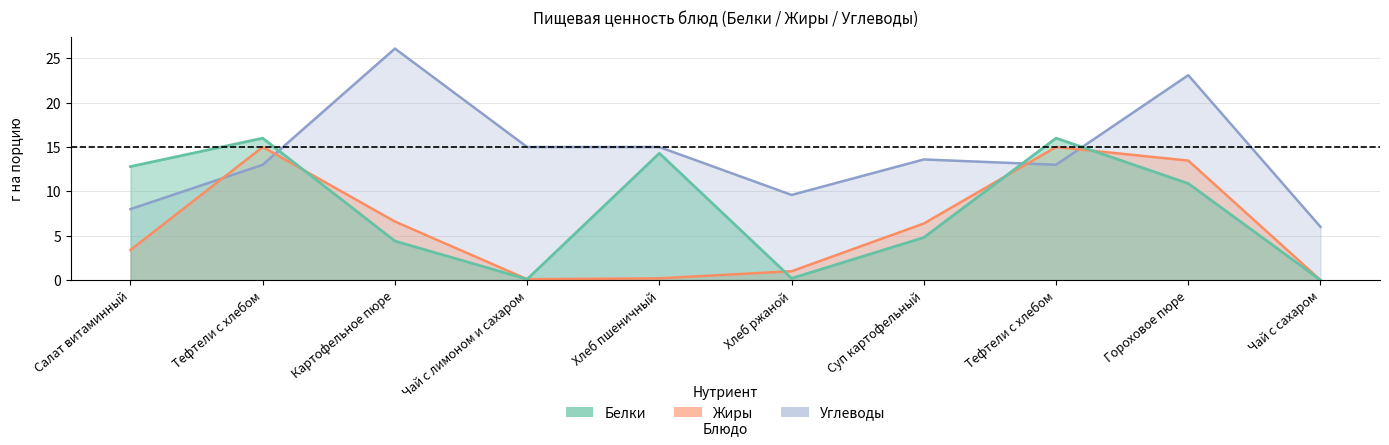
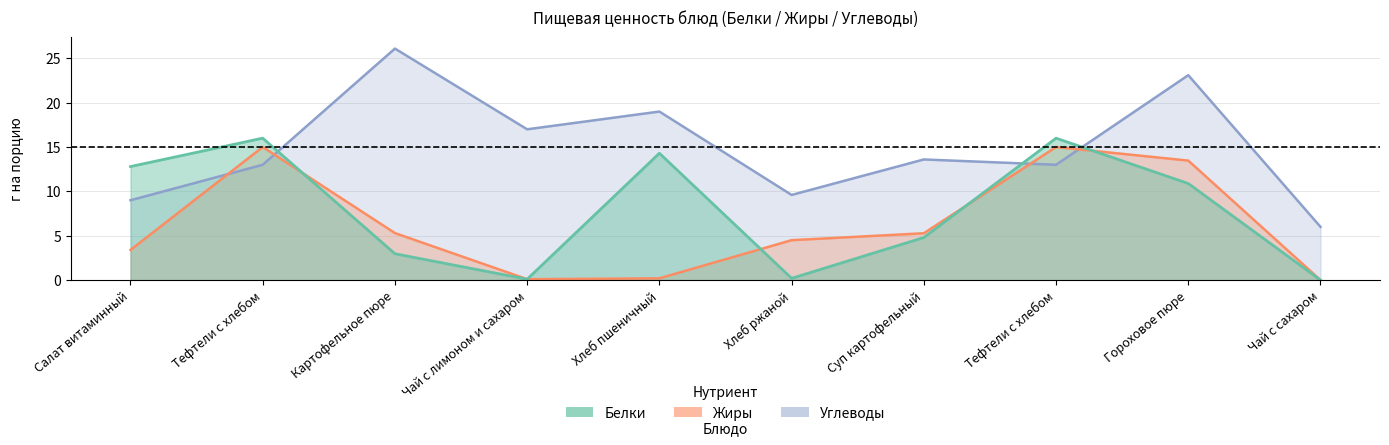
Углеводы, Салат витаминный: 8 -> 9
Жиры, Картофельное пюре: 7 -> 5
Белки, Картофельное пюре: 4 -> 3
Углеводы, Чай с лимоном и сахаром: 15 -> 17
Углеводы, Хлеб пшеничный: 15 -> 19
Жиры, Хлеб ржаной: 1 -> 5
Жиры, Суп картофельный: 6 -> 5
